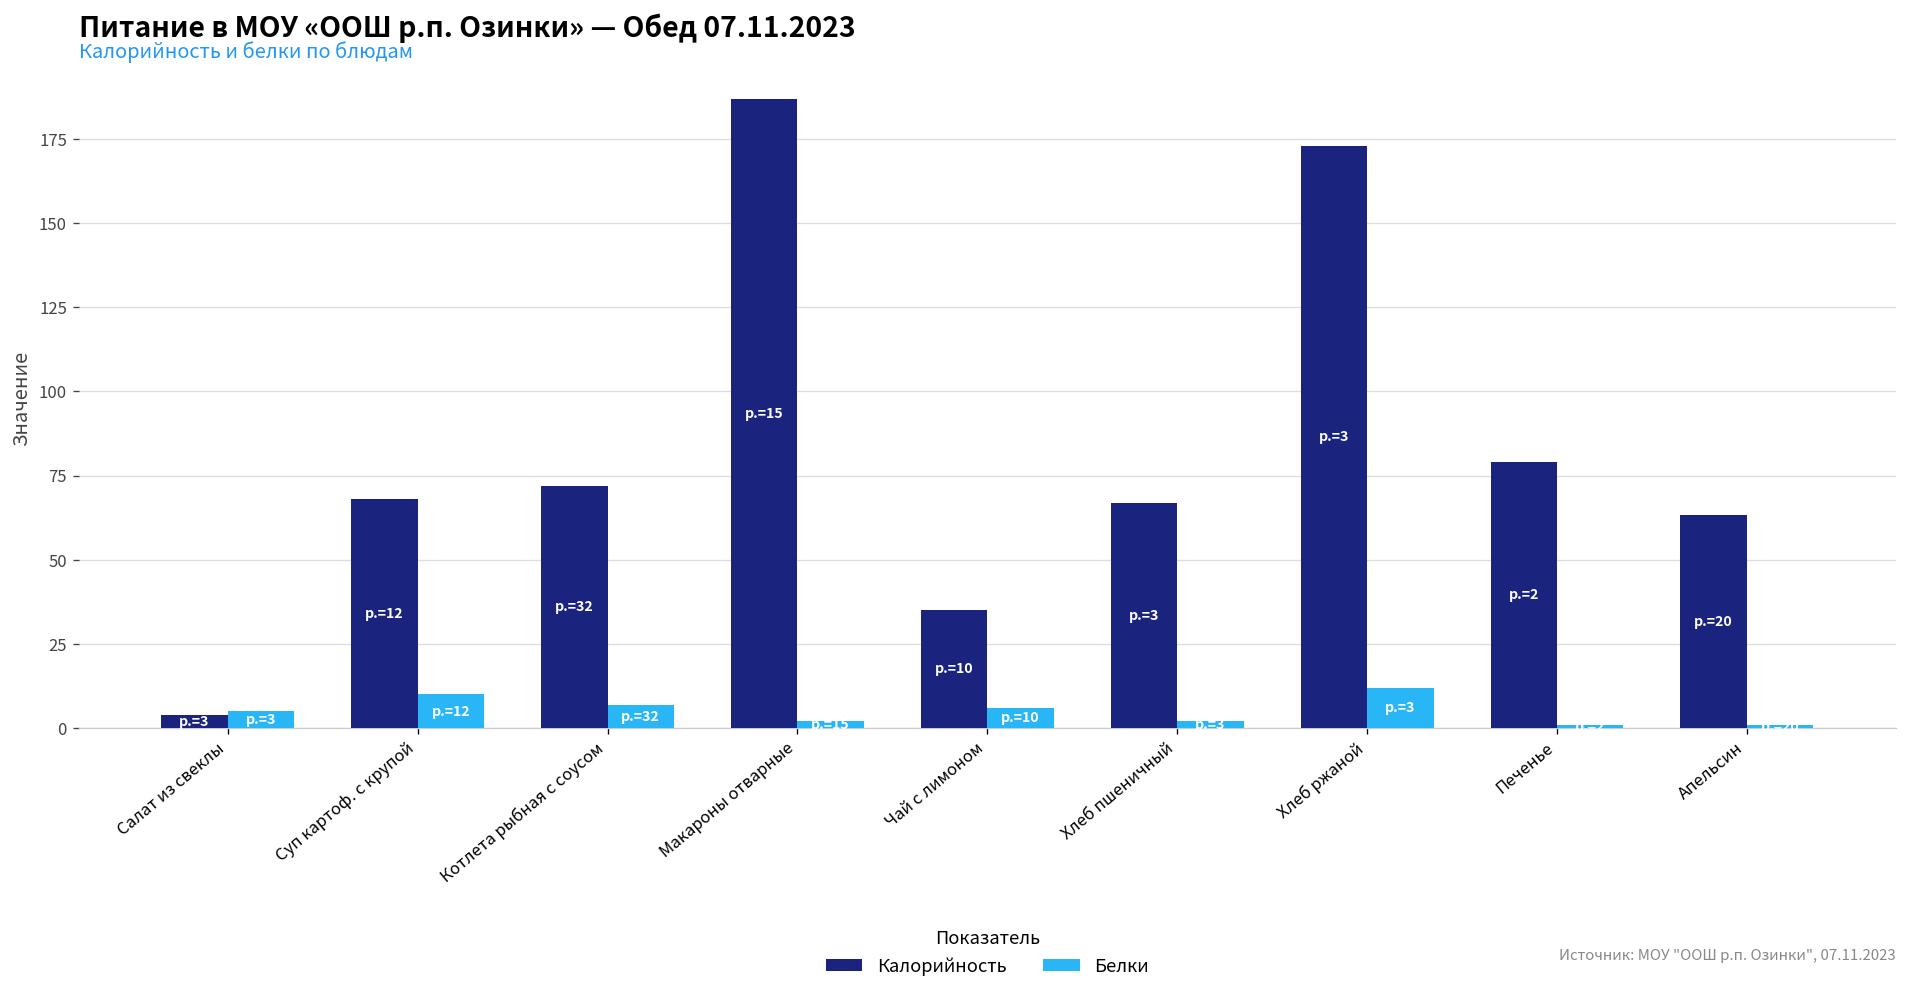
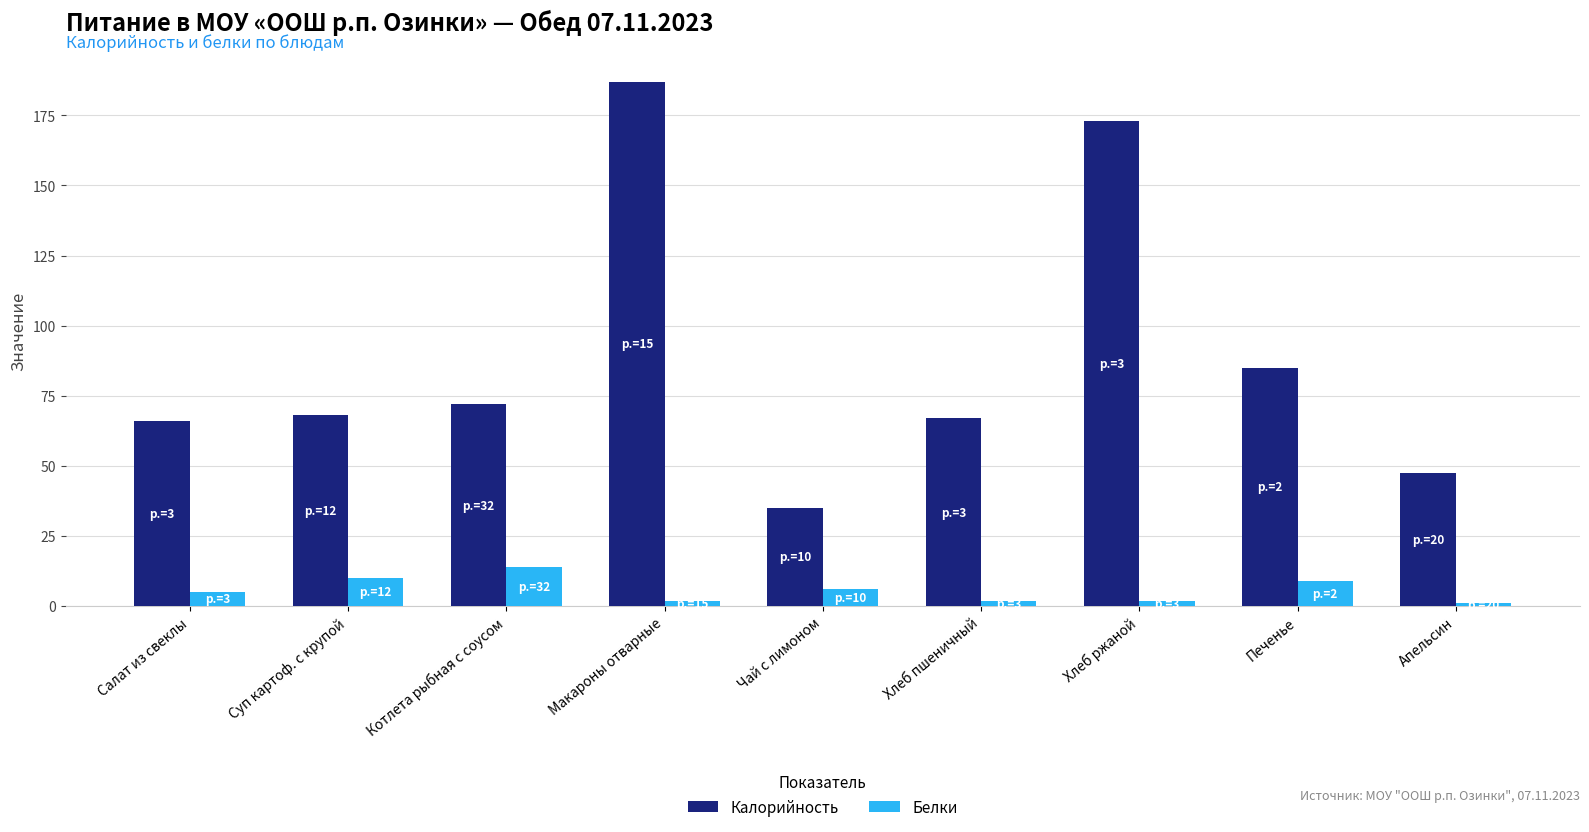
Калорийность, Салат из свеклы: 4 -> 66
Белки, Котлета рыбная с соусом: 7 -> 14
Белки, Хлеб ржаной: 12 -> 2
Калорийность, Печенье: 79 -> 85
Белки, Печенье: 1 -> 9
Калорийность, Апельсин: 63 -> 48
